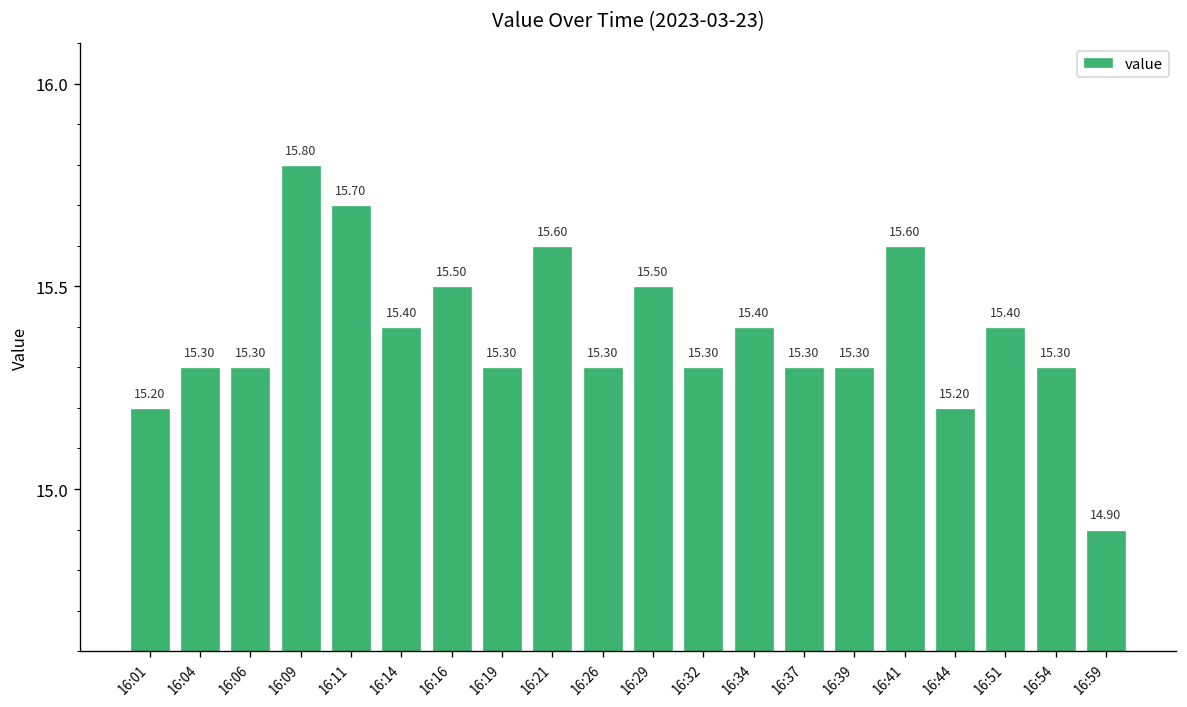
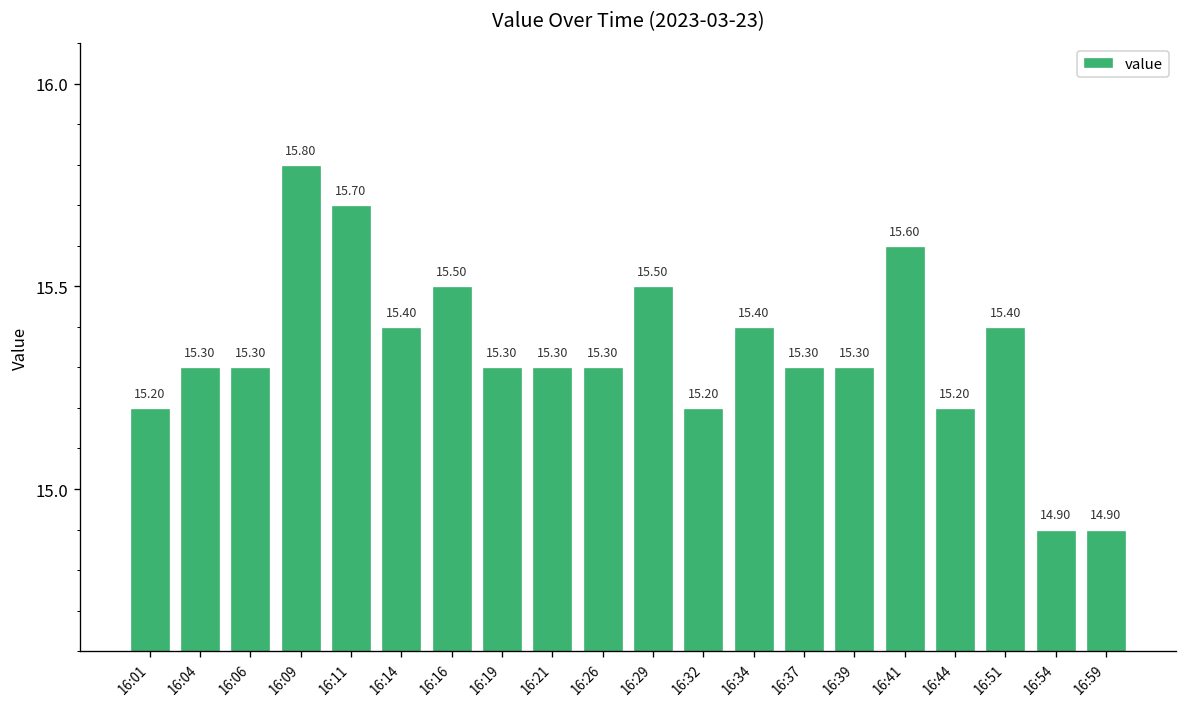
16:21: 15.60 -> 15.30
16:32: 15.30 -> 15.20
16:54: 15.30 -> 14.90
